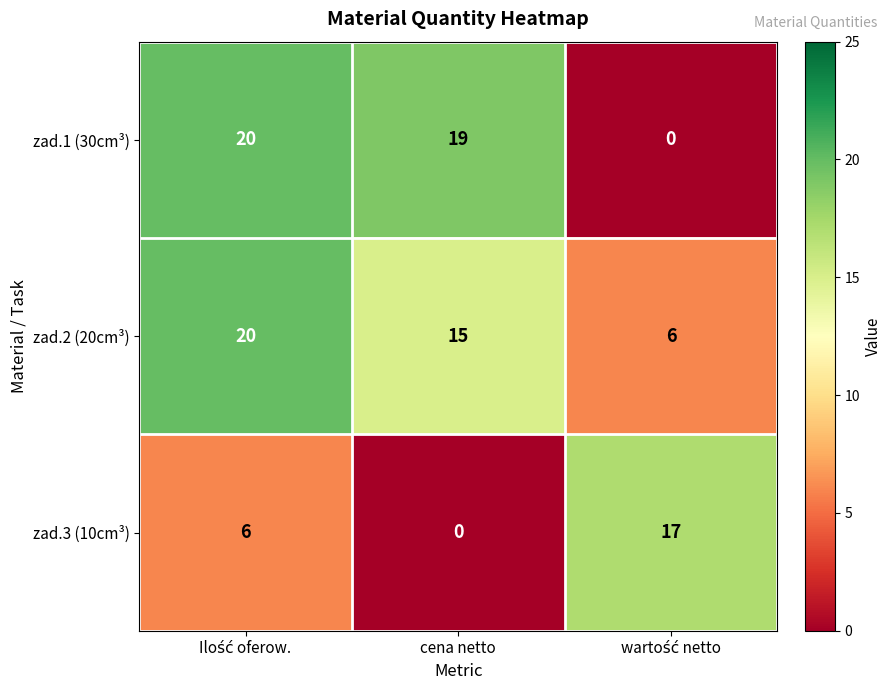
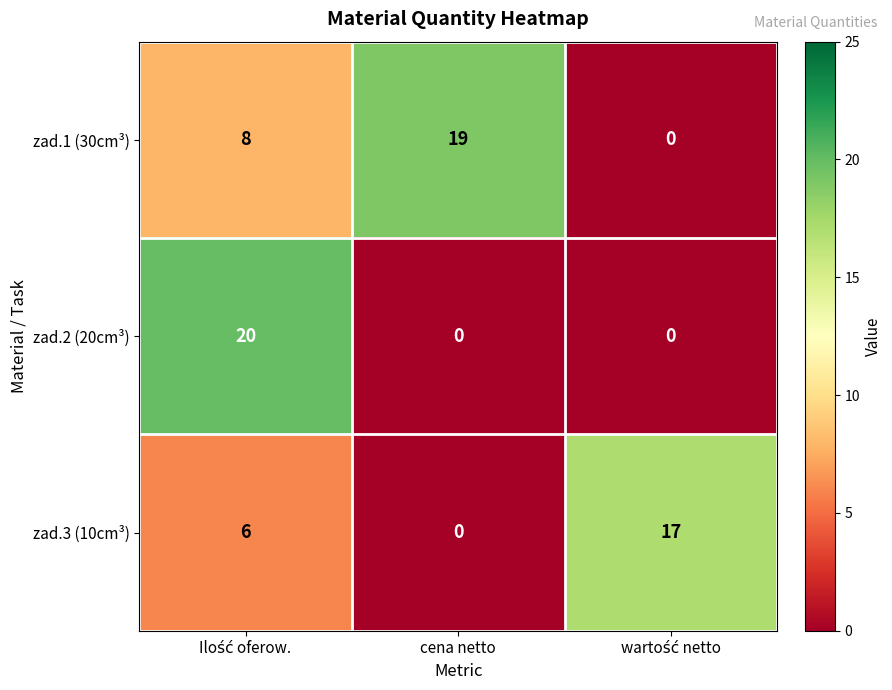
zad.1 (30cm³), Ilość oferow.: 20 -> 8
zad.2 (20cm³), cena netto: 15 -> 0
zad.2 (20cm³), wartość netto: 6 -> 0
